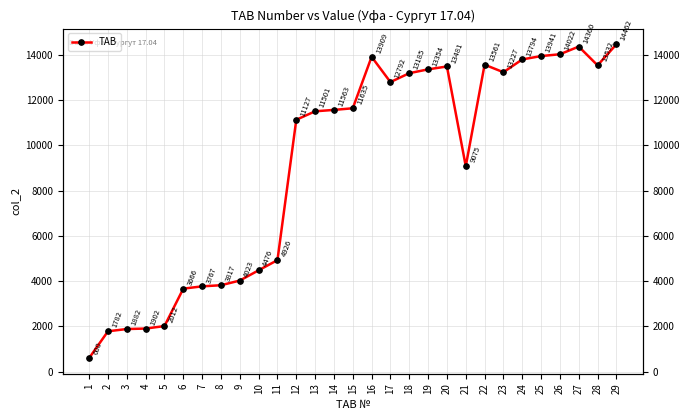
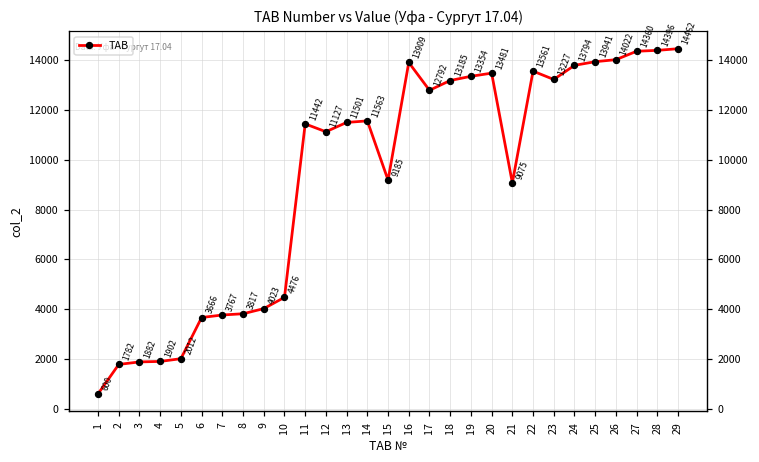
11: 4926 -> 11442
15: 11635 -> 9185
28: 13532 -> 14396
